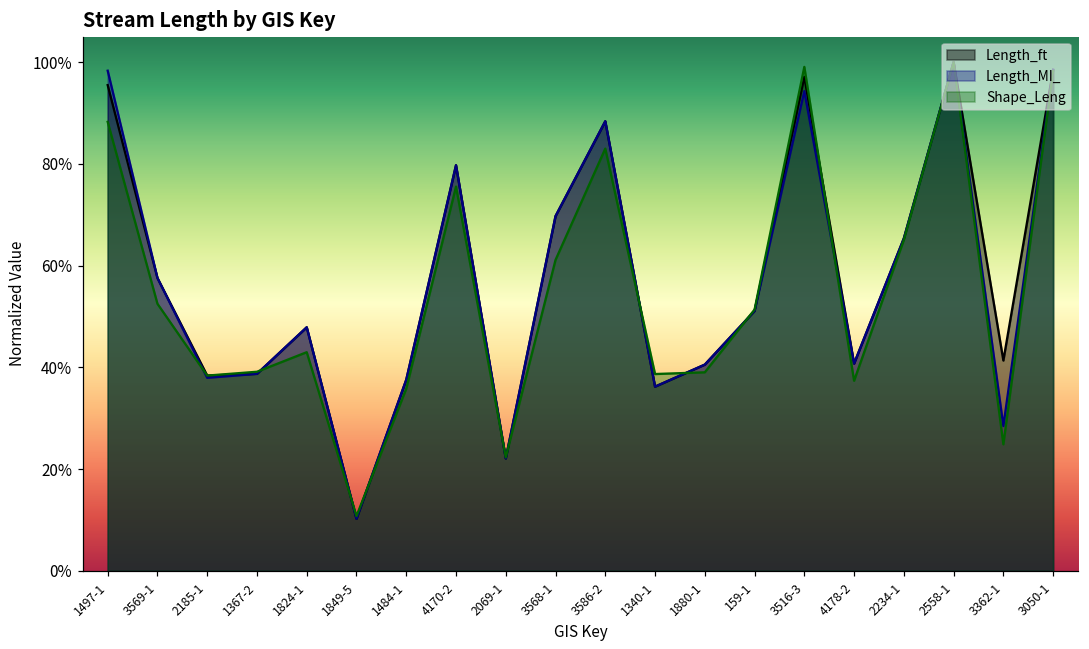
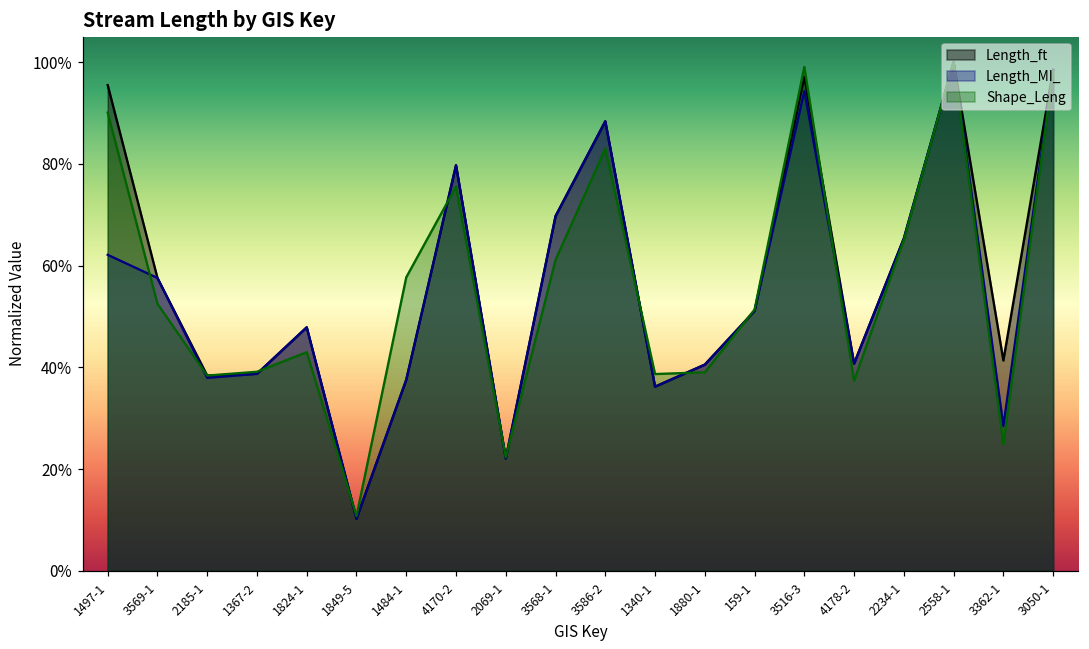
Length_MI_, 1497-1: 98% -> 62%
Shape_Leng, 1497-1: 88% -> 90%
Shape_Leng, 1484-1: 36% -> 58%
